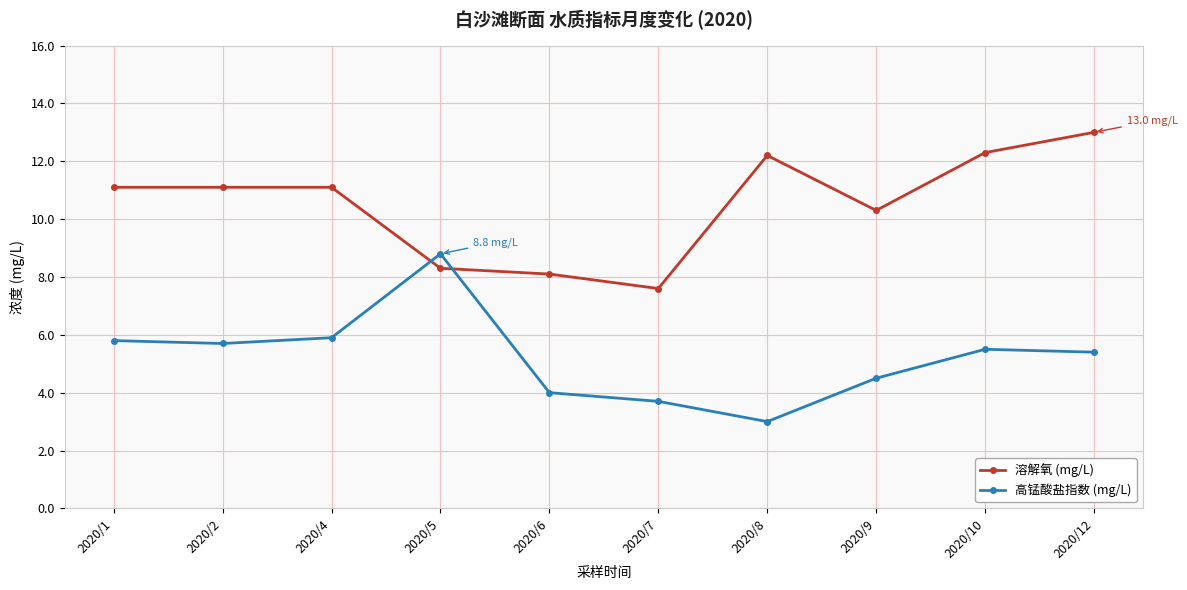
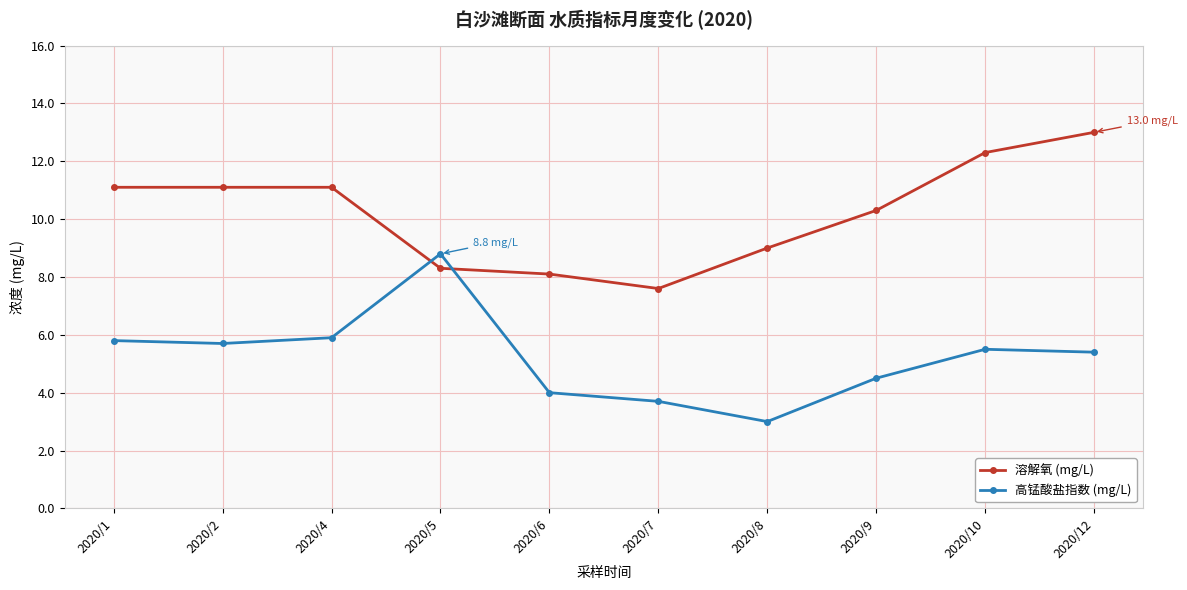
溶解氧 (mg/L), 2020/8: 12.2 -> 9.0
